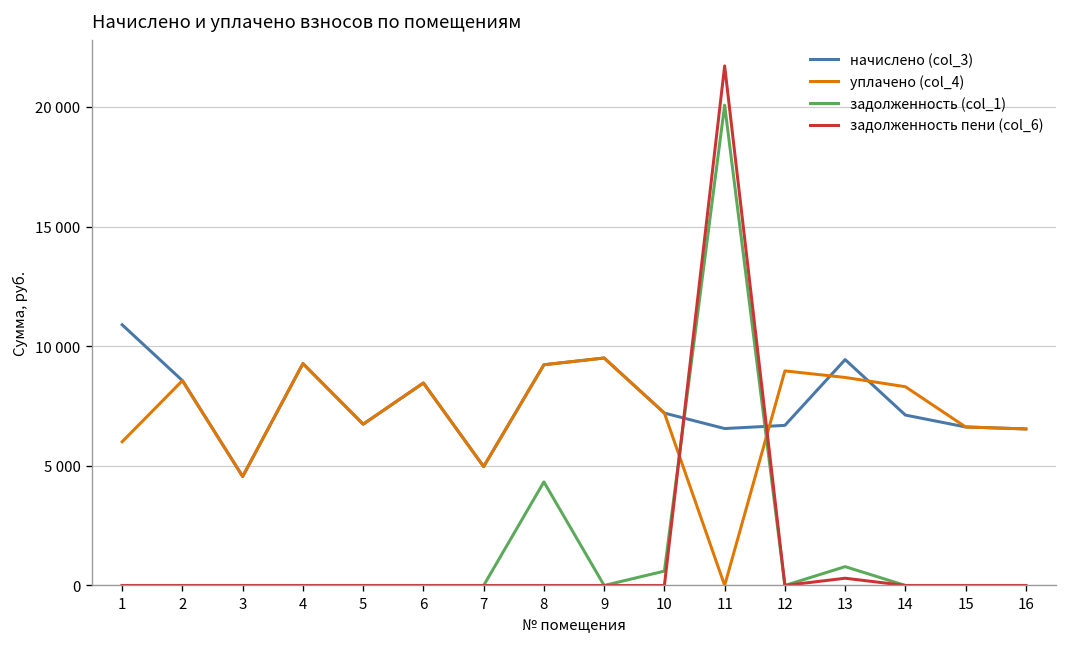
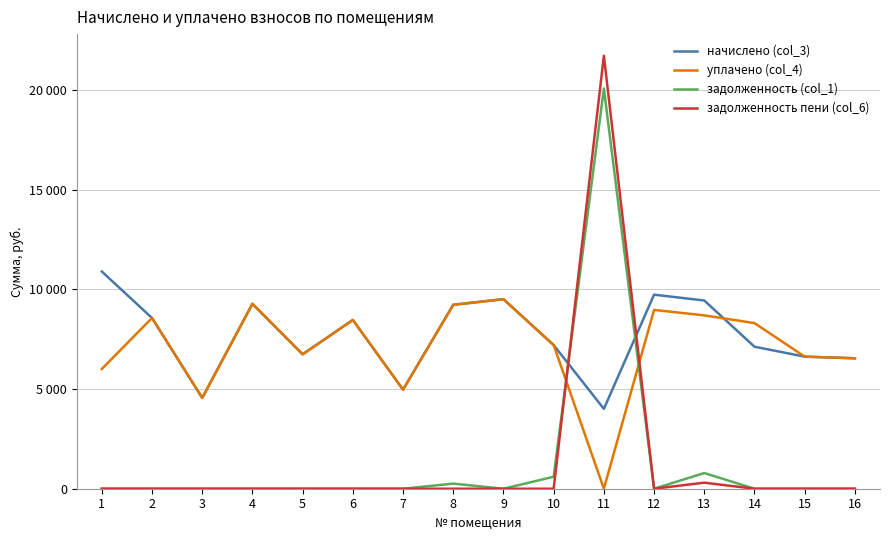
задолженность (col_1), 8: 4300 -> 300
начислено (col_3), 11: 6600 -> 4000
начислено (col_3), 12: 6700 -> 9700
